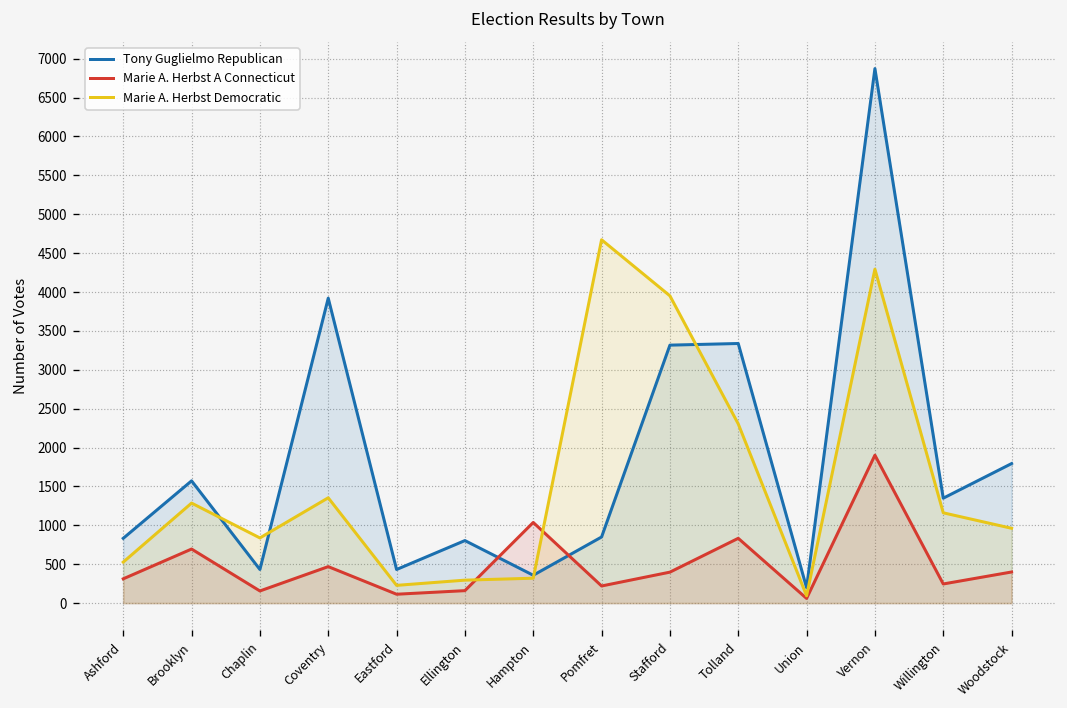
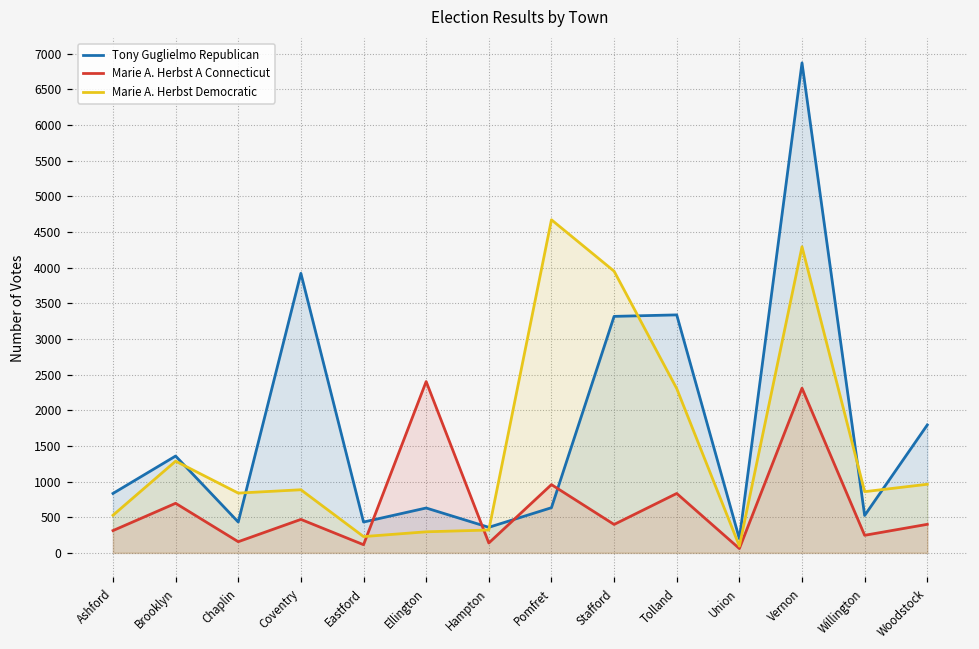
Tony Guglielmo Republican, Brooklyn: 1600 -> 1400
Marie A. Herbst Democratic, Coventry: 1400 -> 900
Tony Guglielmo Republican, Ellington: 800 -> 600
Marie A. Herbst A Connecticut, Ellington: 200 -> 2400
Marie A. Herbst A Connecticut, Hampton: 1000 -> 100
Tony Guglielmo Republican, Pomfret: 900 -> 600
Marie A. Herbst A Connecticut, Pomfret: 200 -> 1000
Marie A. Herbst A Connecticut, Vernon: 1900 -> 2300
Tony Guglielmo Republican, Willington: 1300 -> 500
Marie A. Herbst Democratic, Willington: 1200 -> 900
